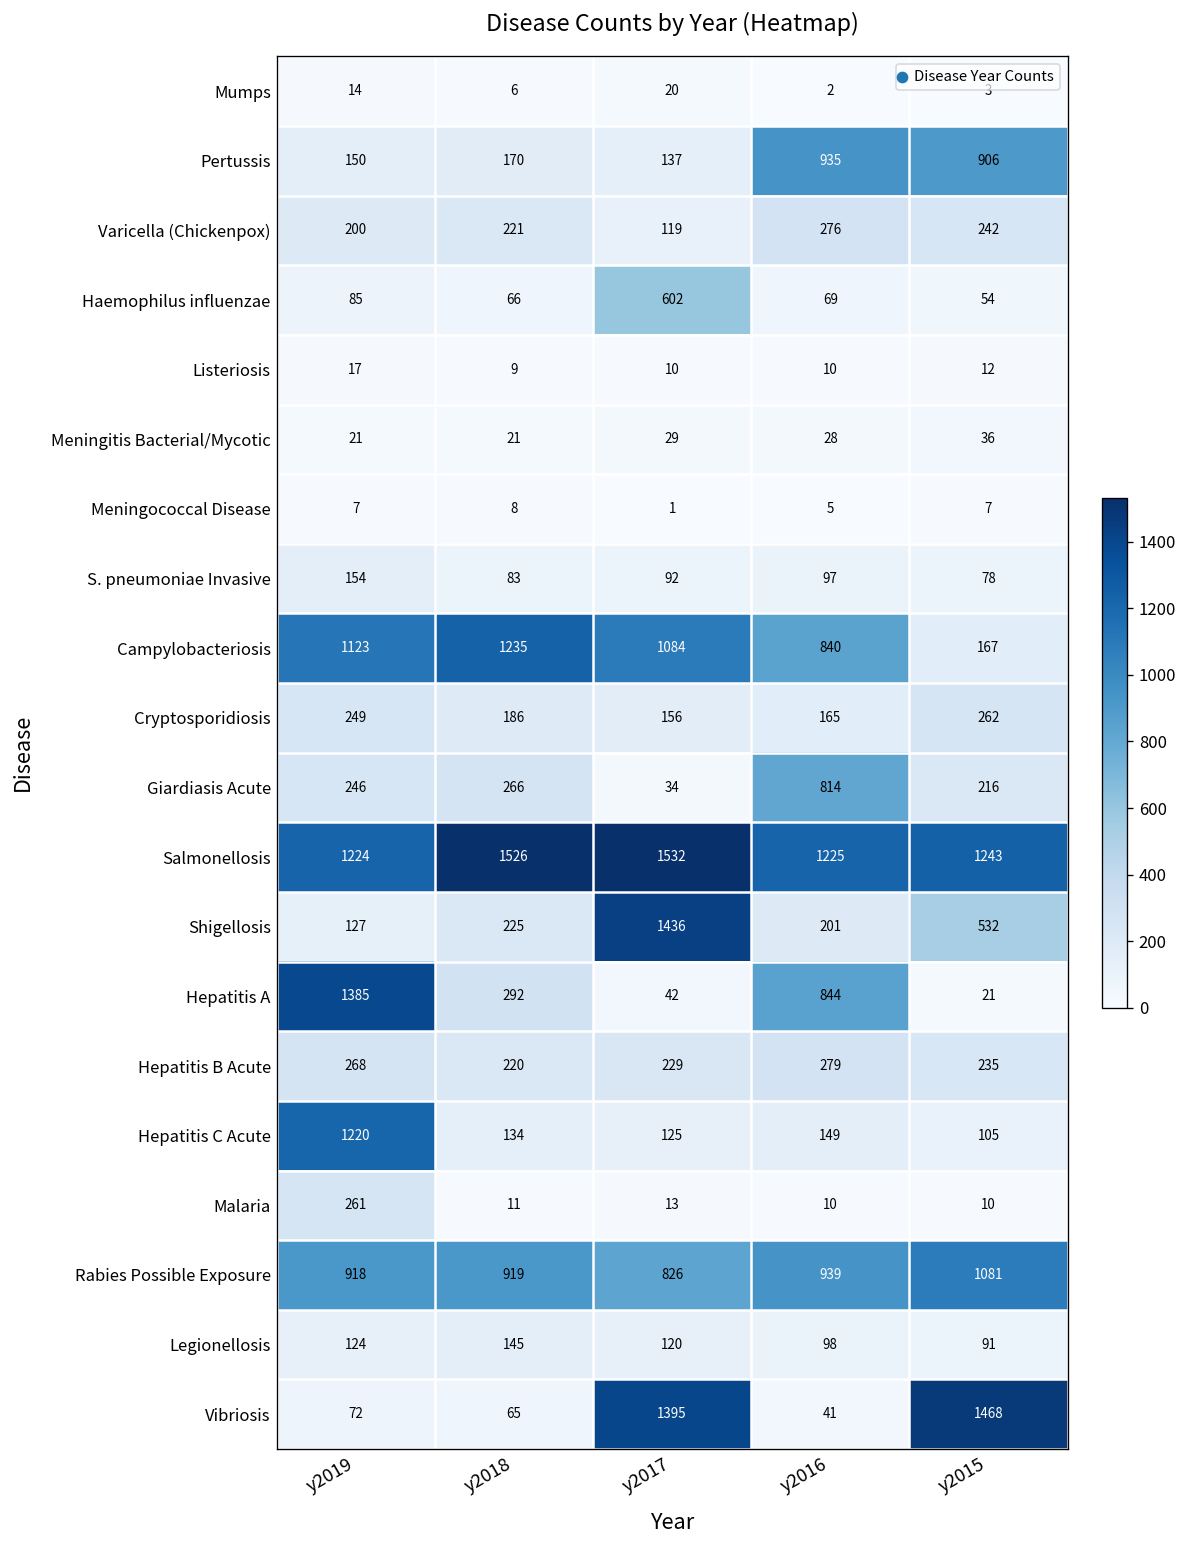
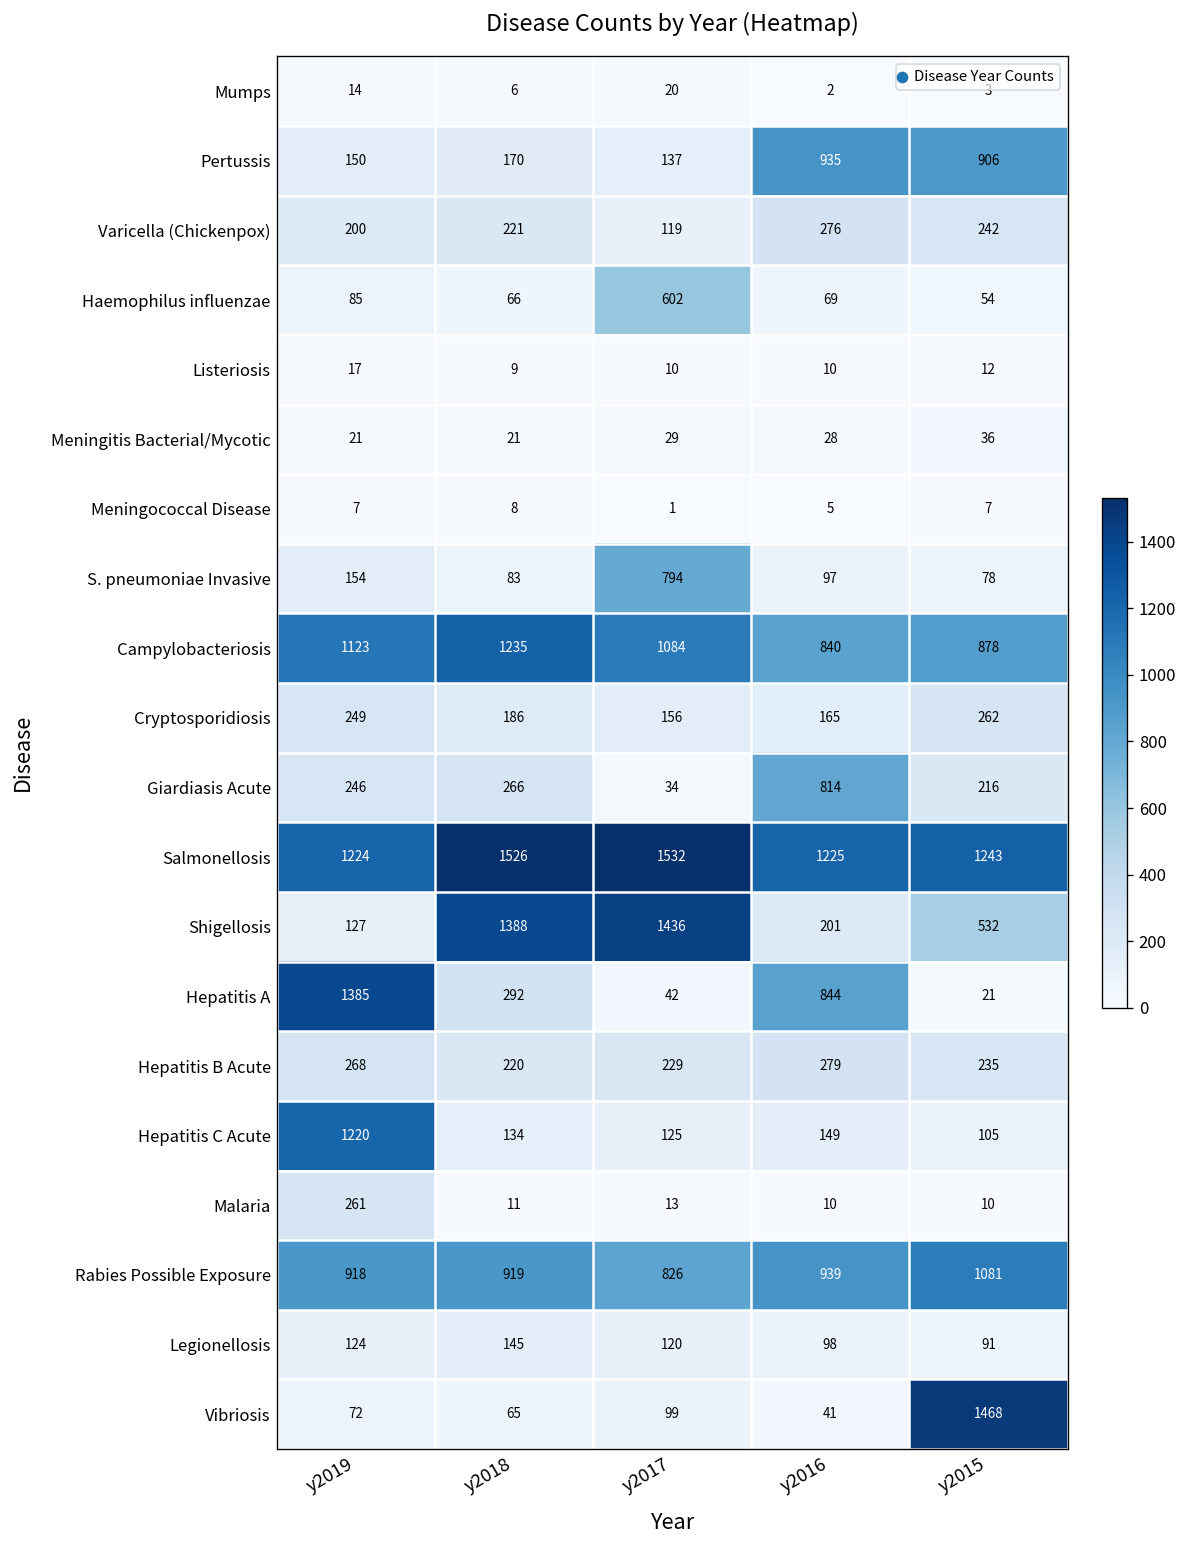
S. pneumoniae Invasive, y2017: 92 -> 794
Campylobacteriosis, y2015: 167 -> 878
Shigellosis, y2018: 225 -> 1388
Vibriosis, y2017: 1395 -> 99
